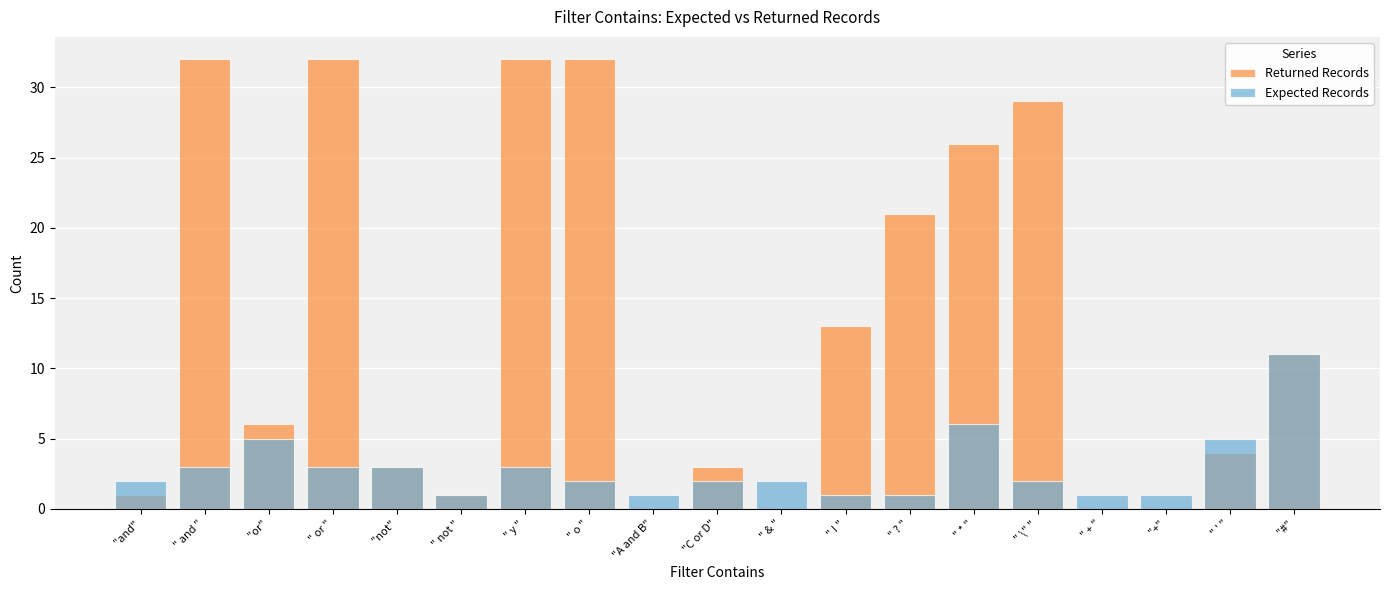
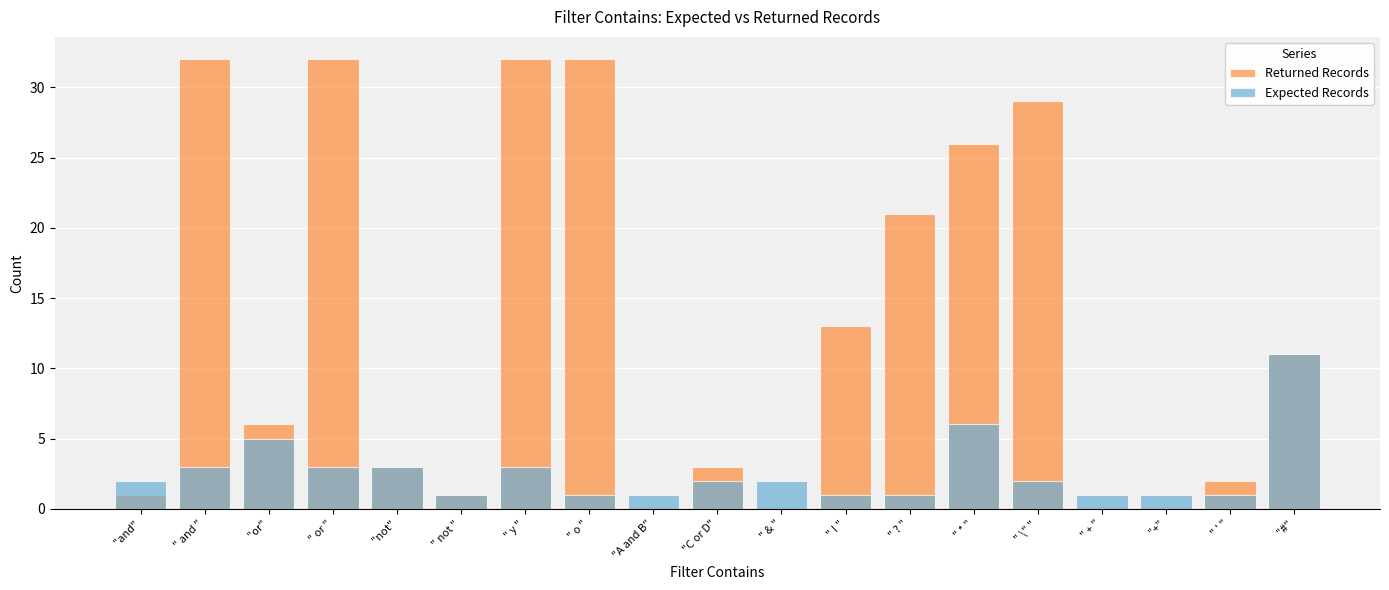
Expected Records, " o ": 2 -> 1
Returned Records, " ' ": 4 -> 2
Expected Records, " ' ": 5 -> 1
